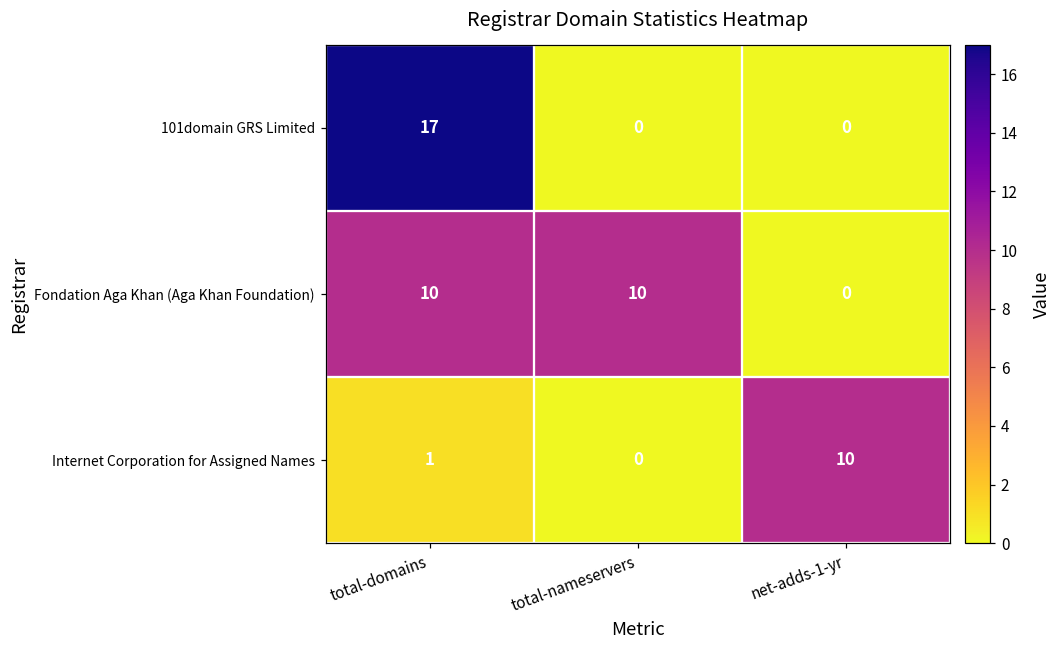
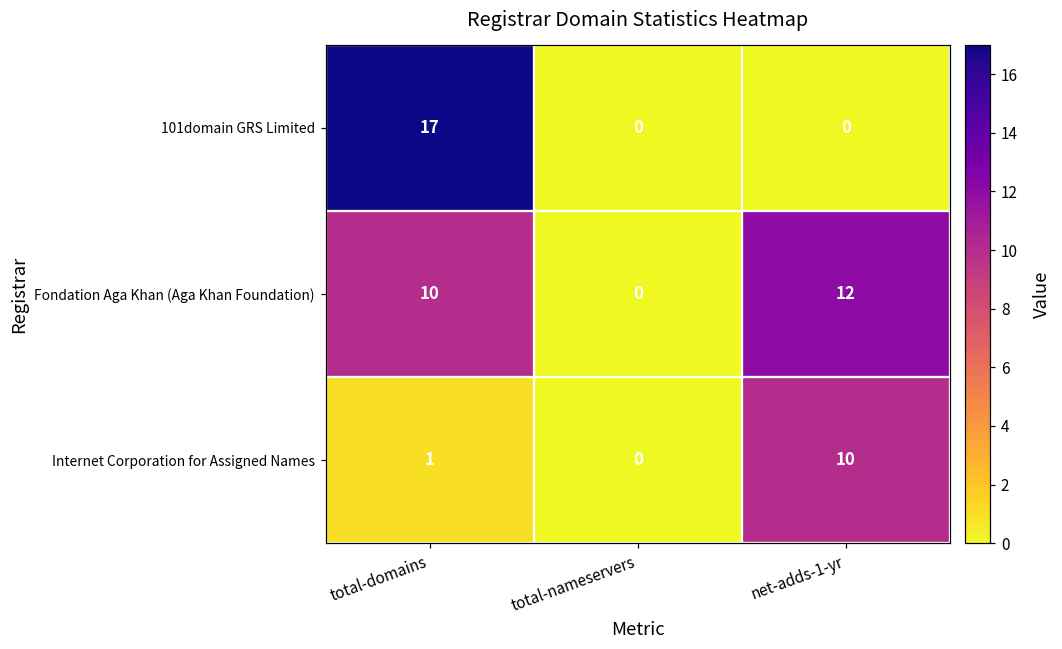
Fondation Aga Khan (Aga Khan Foundation), total-nameservers: 10 -> 0
Fondation Aga Khan (Aga Khan Foundation), net-adds-1-yr: 0 -> 12
